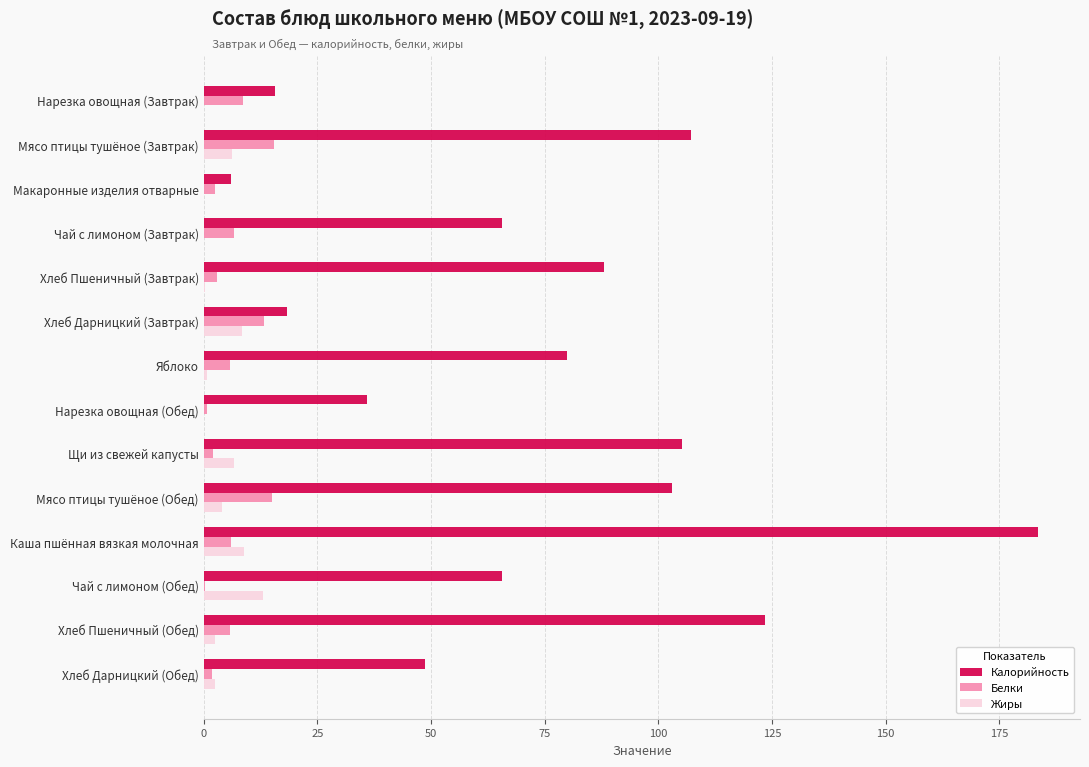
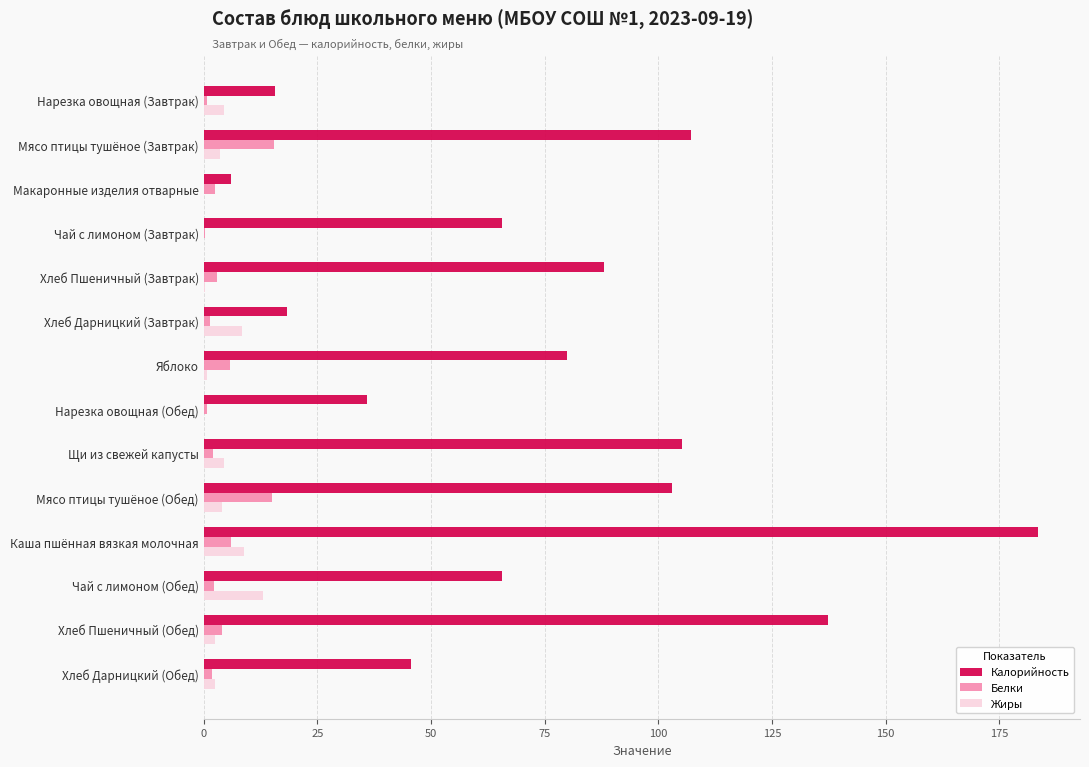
Белки, Нарезка овощная (Завтрак): 9 -> 1
Жиры, Нарезка овощная (Завтрак): 0 -> 4
Жиры, Мясо птицы тушёное (Завтрак): 6 -> 4
Белки, Чай с лимоном (Завтрак): 7 -> 0
Белки, Хлеб Дарницкий (Завтрак): 13 -> 1
Жиры, Щи из свежей капусты: 7 -> 4
Белки, Чай с лимоном (Обед): 0 -> 2
Калорийность, Хлеб Пшеничный (Обед): 123 -> 137
Белки, Хлеб Пшеничный (Обед): 6 -> 4
Калорийность, Хлеб Дарницкий (Обед): 49 -> 46
